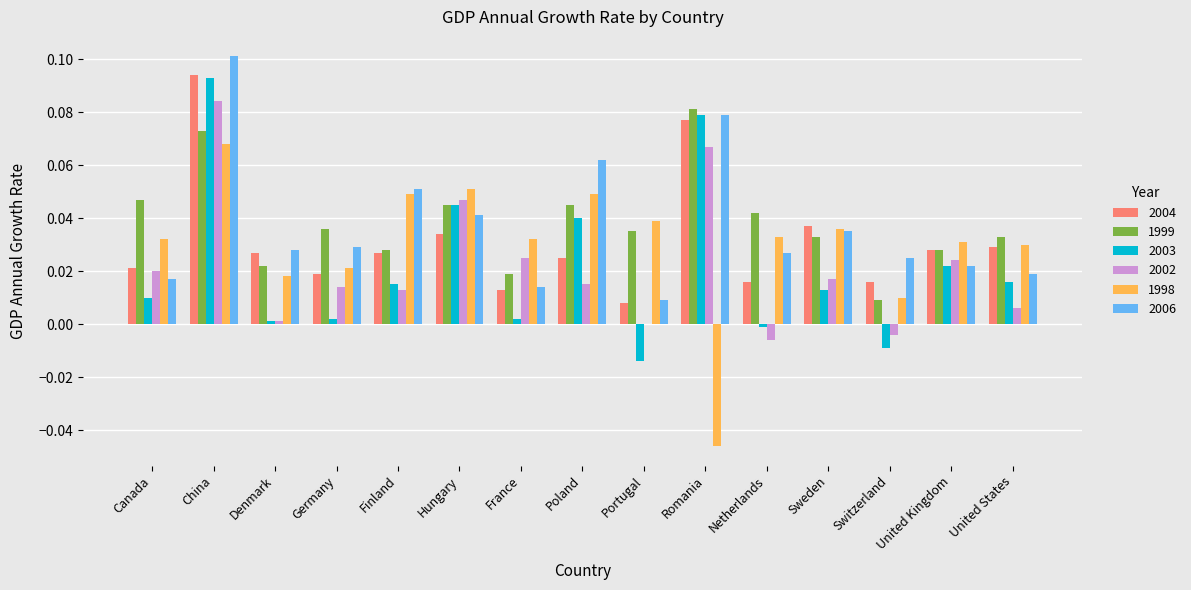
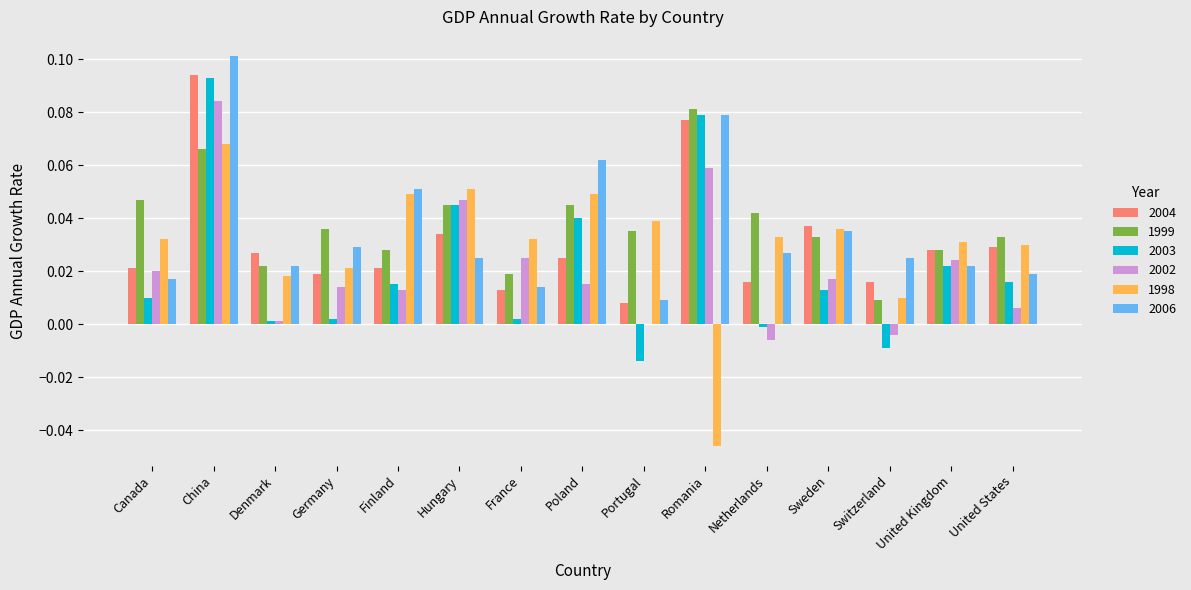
1999, China: 0.073 -> 0.066
2006, Denmark: 0.028 -> 0.022
2004, Finland: 0.027 -> 0.021
2006, Hungary: 0.041 -> 0.025
2002, Romania: 0.067 -> 0.059
